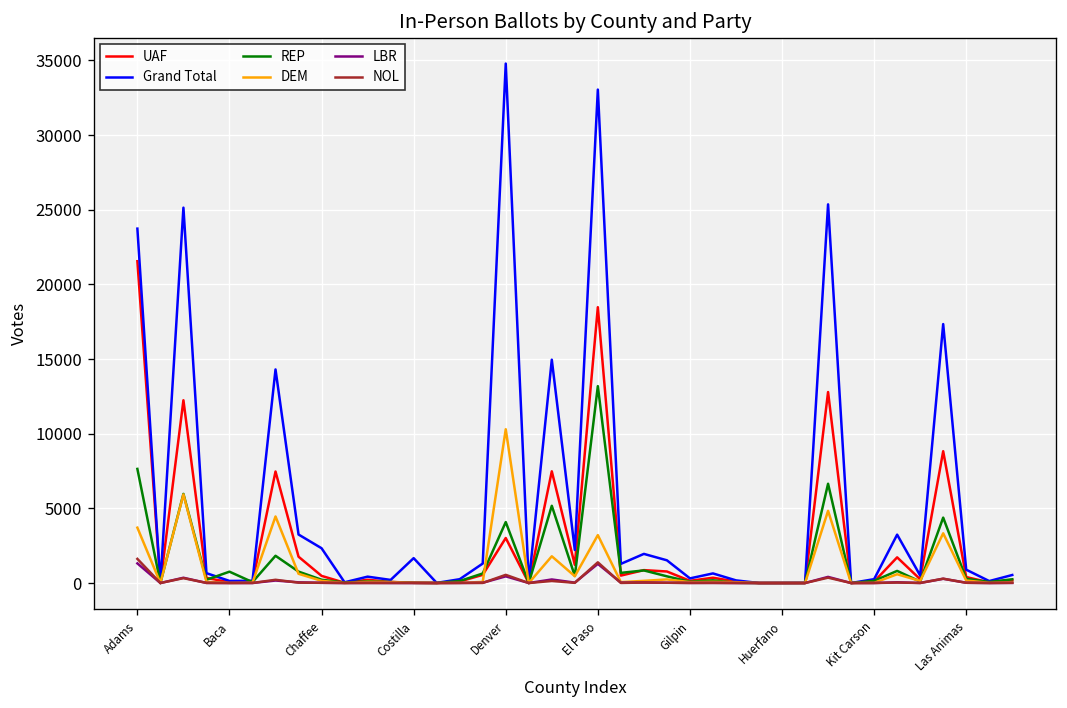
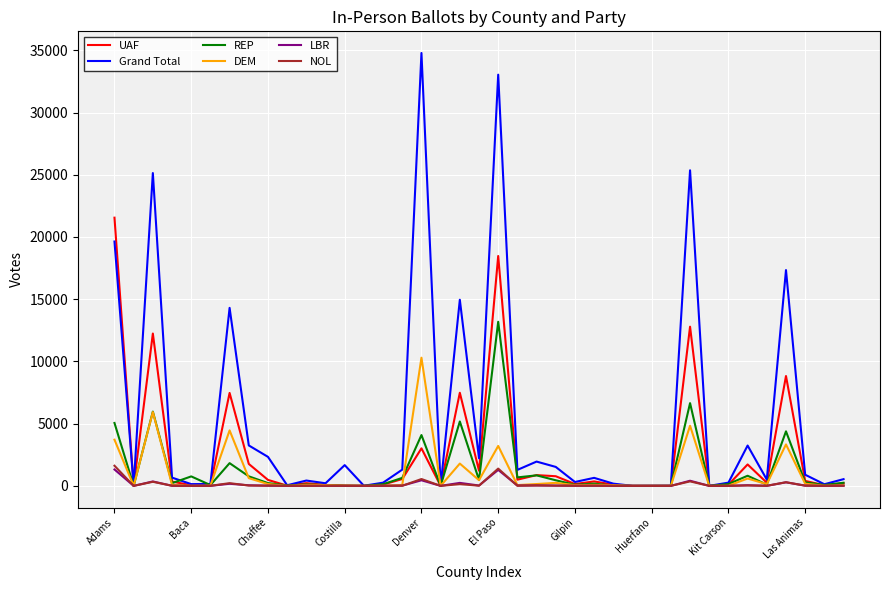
Grand Total, Adams: 23700 -> 19600
REP, Adams: 7600 -> 5100
